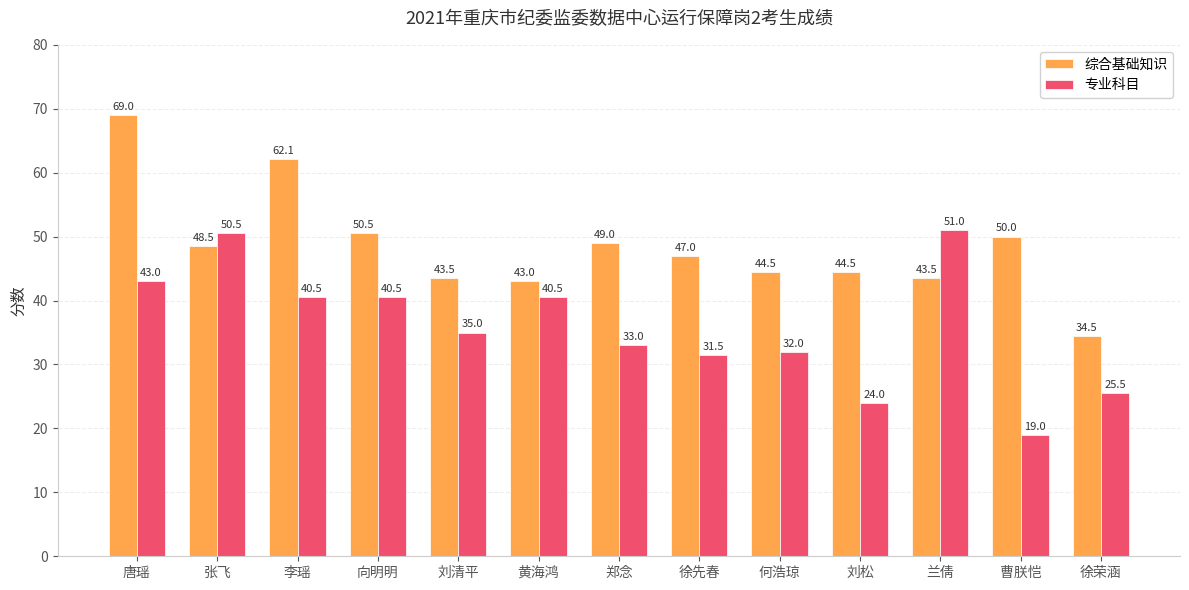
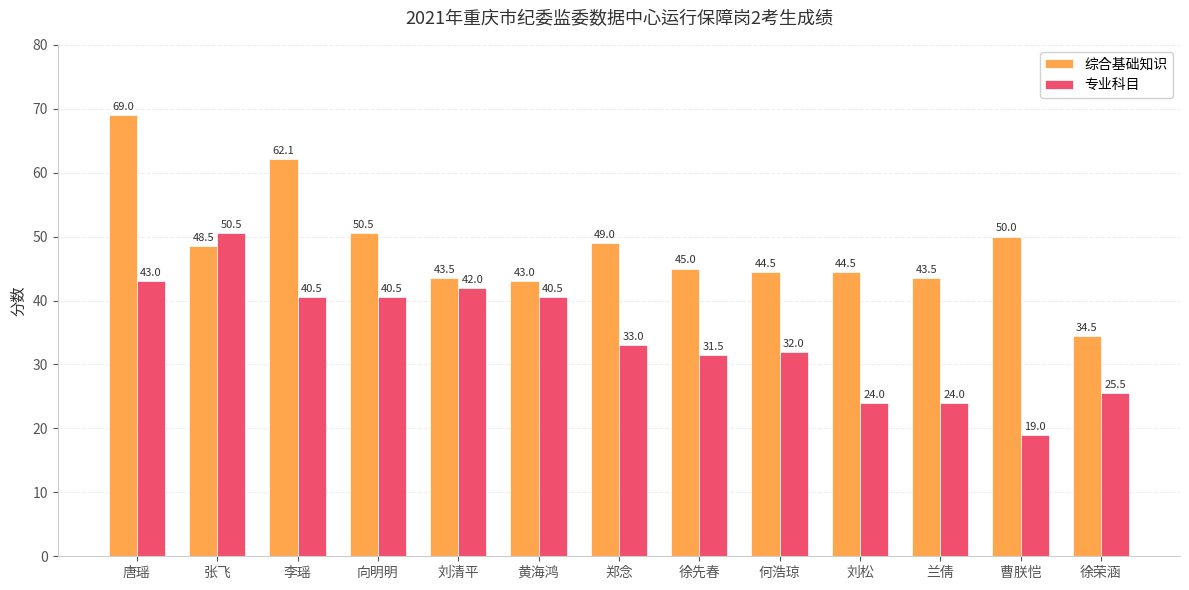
专业科目, 刘清平: 35.0 -> 42.0
综合基础知识, 徐先春: 47.0 -> 45.0
专业科目, 兰倩: 51.0 -> 24.0
